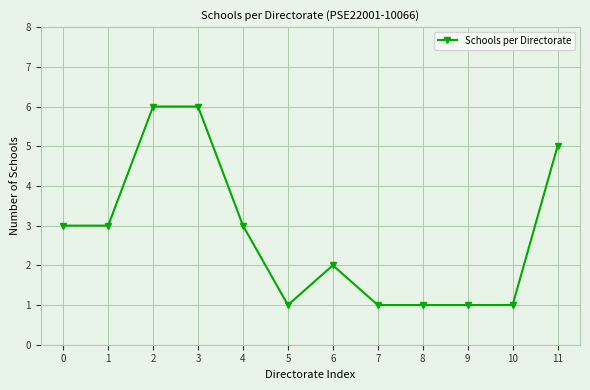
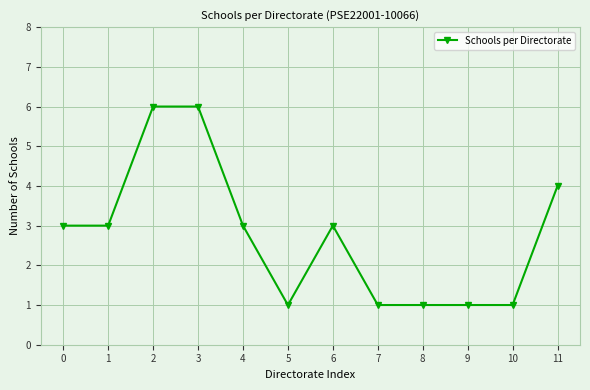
6: 2 -> 3
11: 5 -> 4
